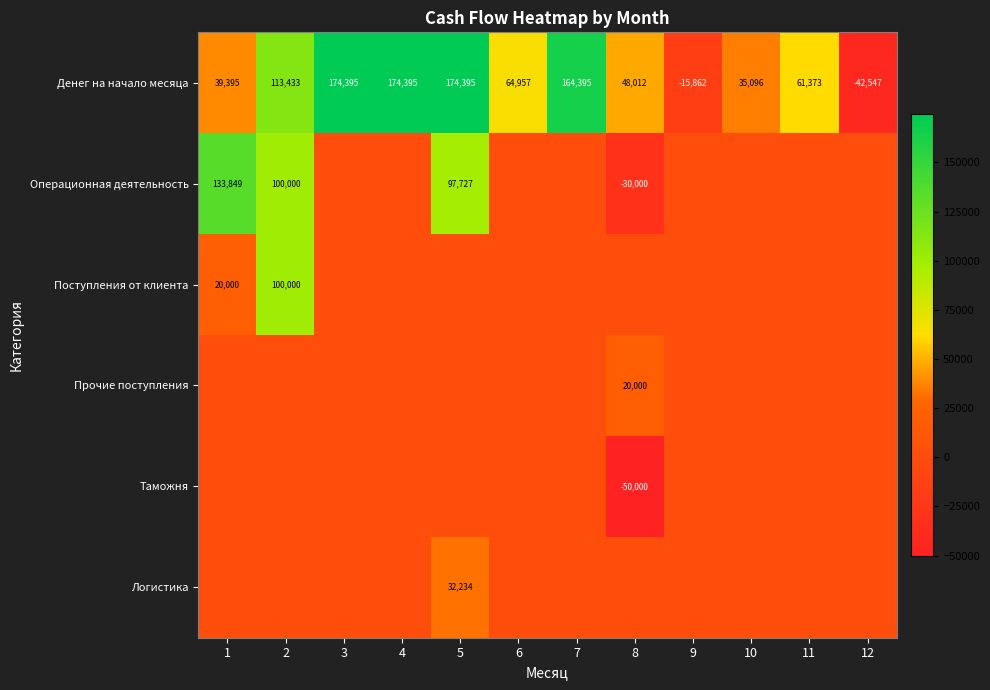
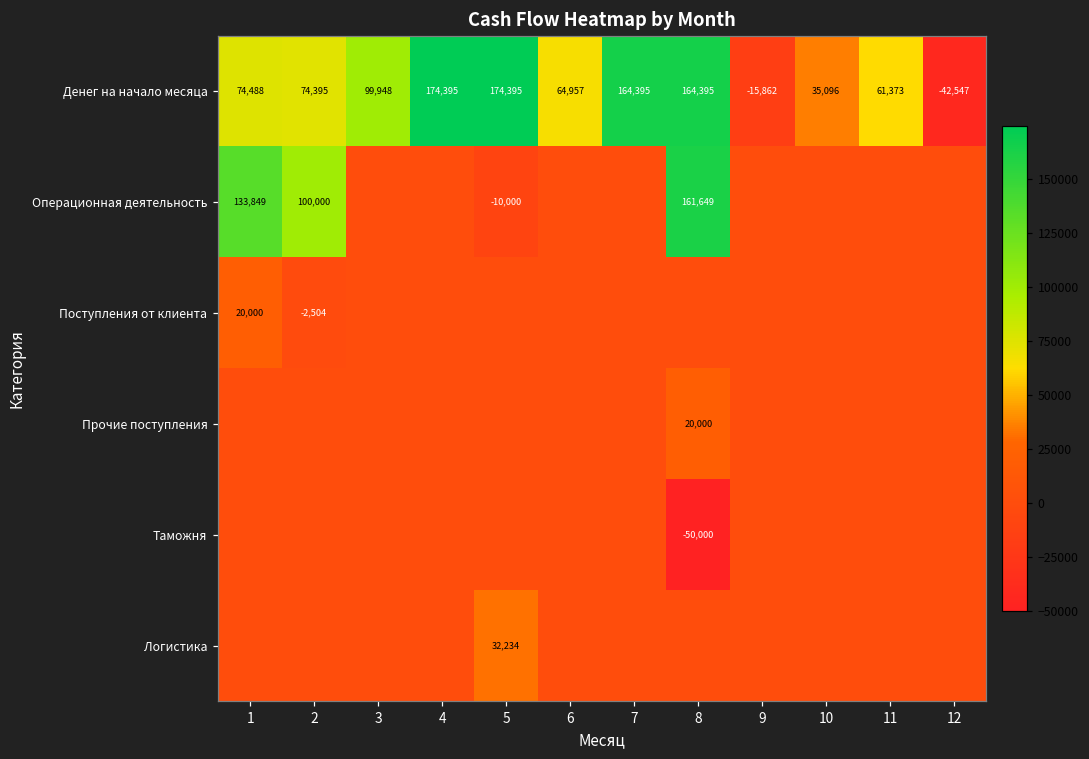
Денег на начало месяца, 1: 39,395 -> 74,488
Денег на начало месяца, 2: 113,433 -> 74,395
Денег на начало месяца, 3: 174,395 -> 99,948
Денег на начало месяца, 8: 48,012 -> 164,395
Операционная деятельность, 5: 97,727 -> -10,000
Операционная деятельность, 8: -30,000 -> 161,649
Поступления от клиента, 2: 100,000 -> -2,504
